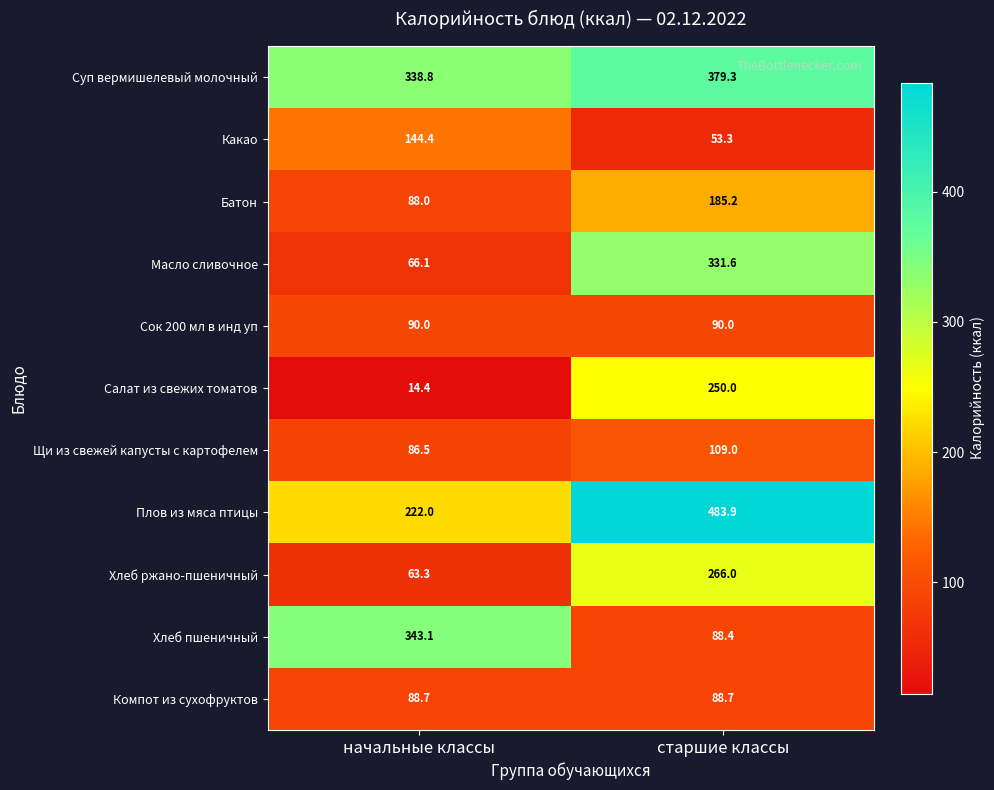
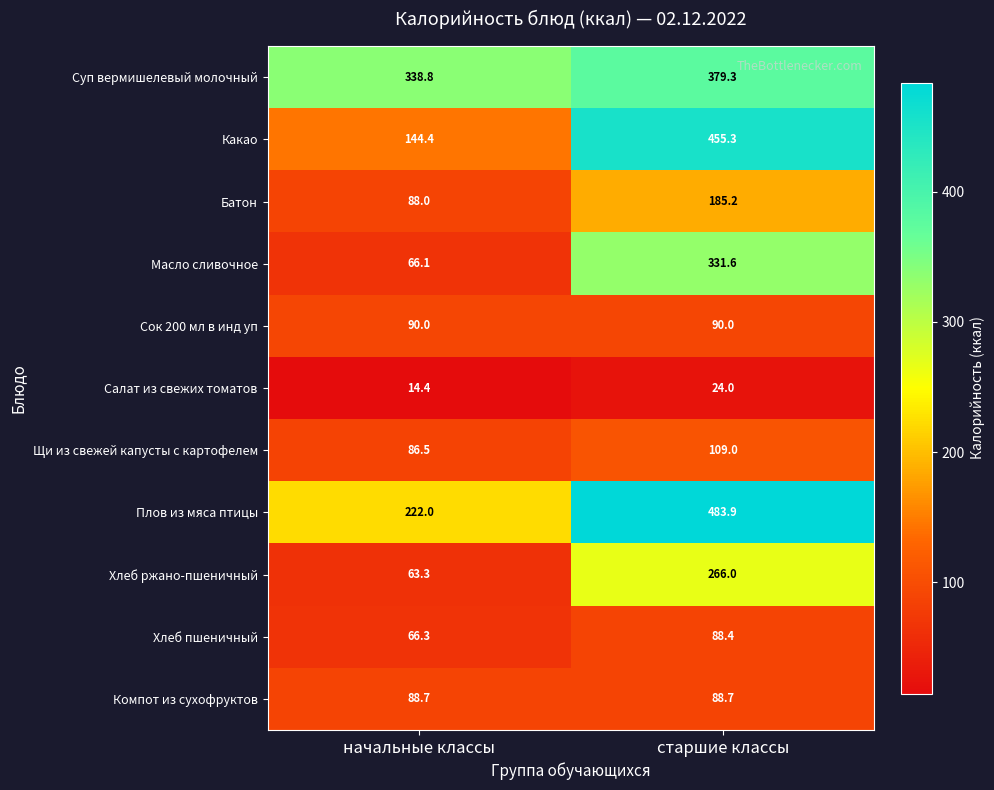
Какао, старшие классы: 53.3 -> 455.3
Салат из свежих томатов, старшие классы: 250.0 -> 24.0
Хлеб пшеничный, начальные классы: 343.1 -> 66.3
